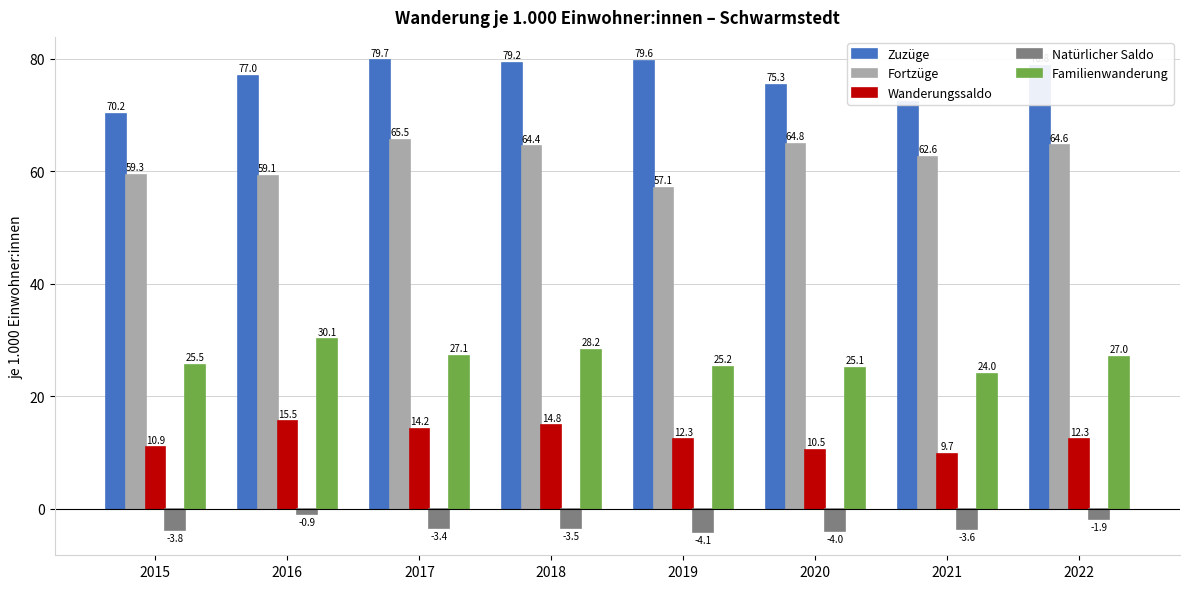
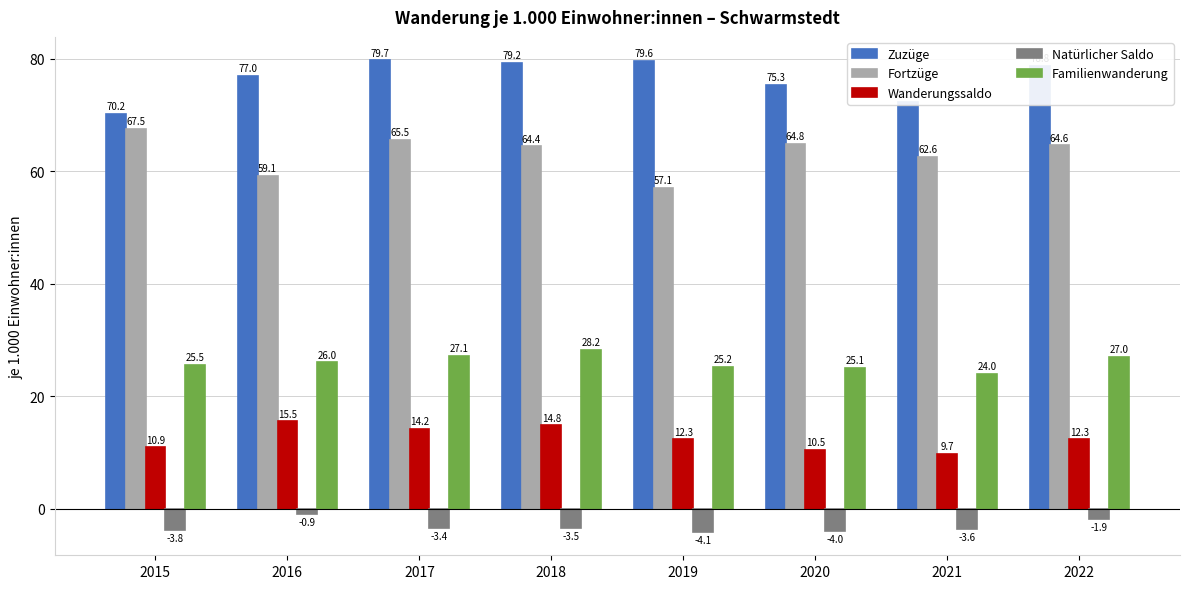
Fortzüge, 2015: 59.3 -> 67.5
Familienwanderung, 2016: 30.1 -> 26.0
